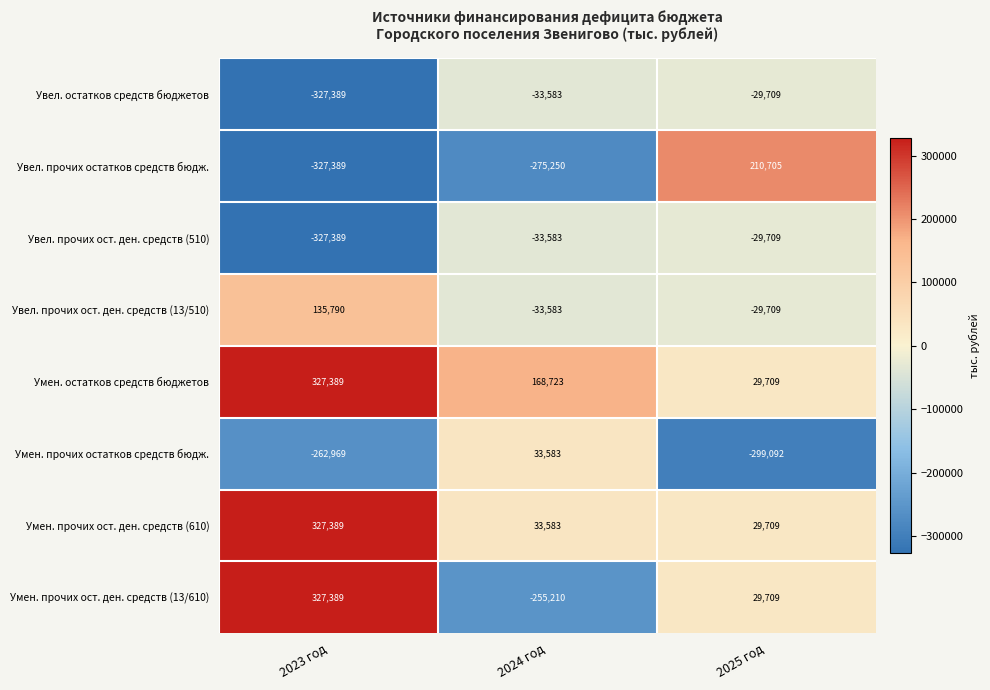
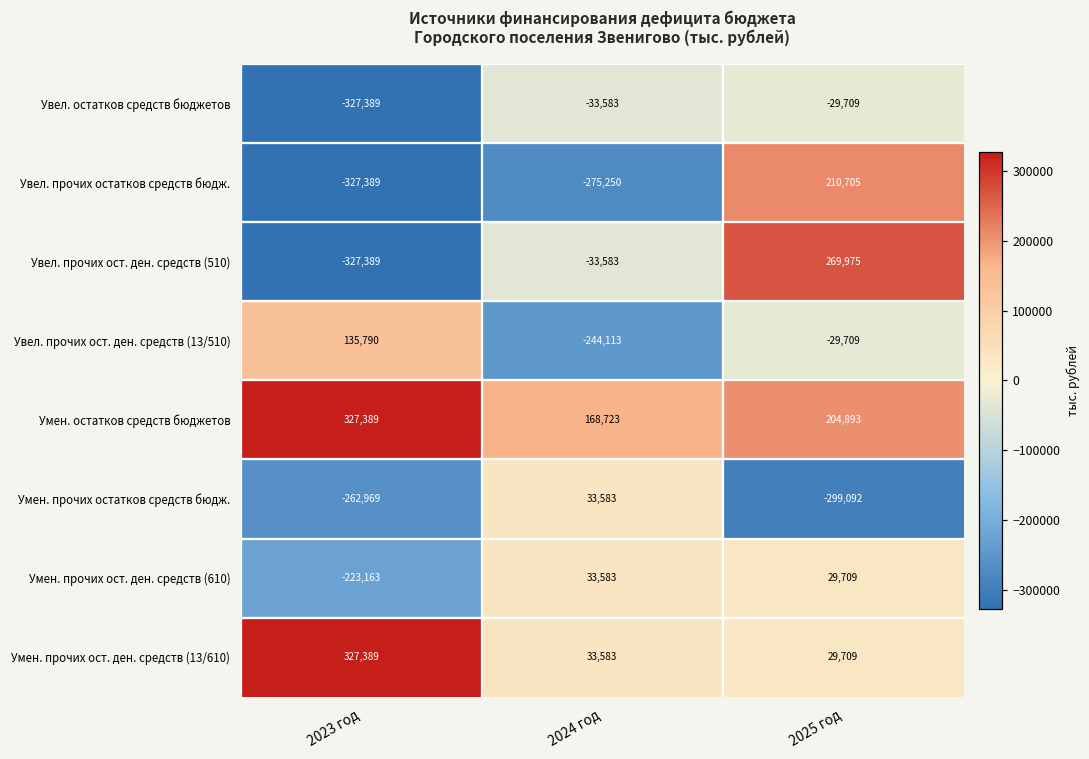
Увел. прочих ост. ден. средств (510), 2025 год: -29,709 -> 269,975
Увел. прочих ост. ден. средств (13/510), 2024 год: -33,583 -> -244,113
Умен. остатков средств бюджетов, 2025 год: 29,709 -> 204,893
Умен. прочих ост. ден. средств (610), 2023 год: 327,389 -> -223,163
Умен. прочих ост. ден. средств (13/610), 2024 год: -255,210 -> 33,583
